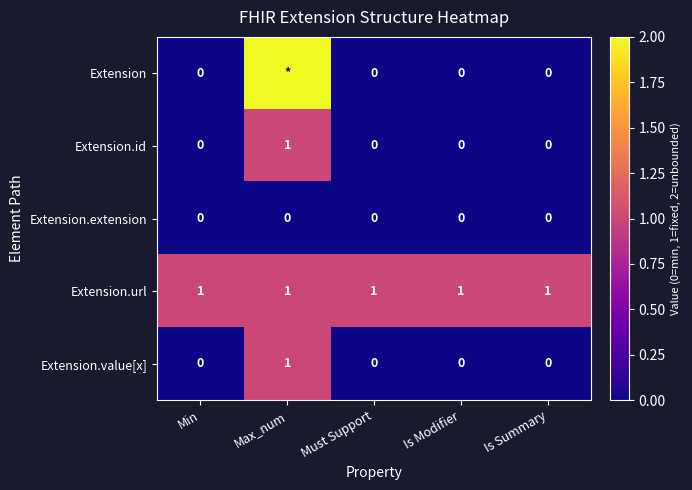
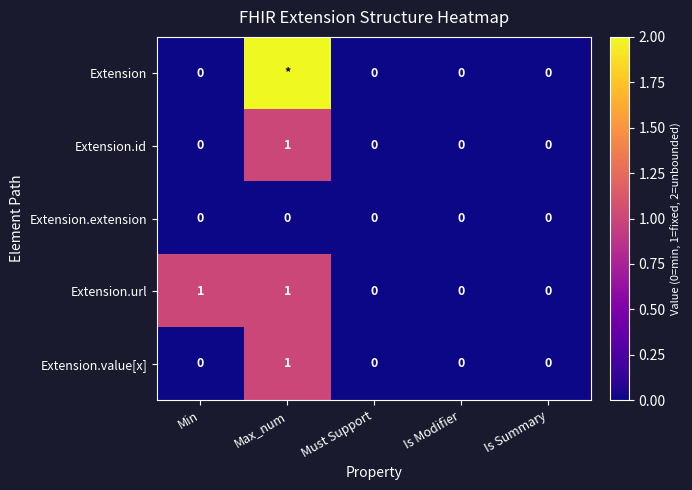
Extension.url, Must Support: 1 -> 0
Extension.url, Is Modifier: 1 -> 0
Extension.url, Is Summary: 1 -> 0
